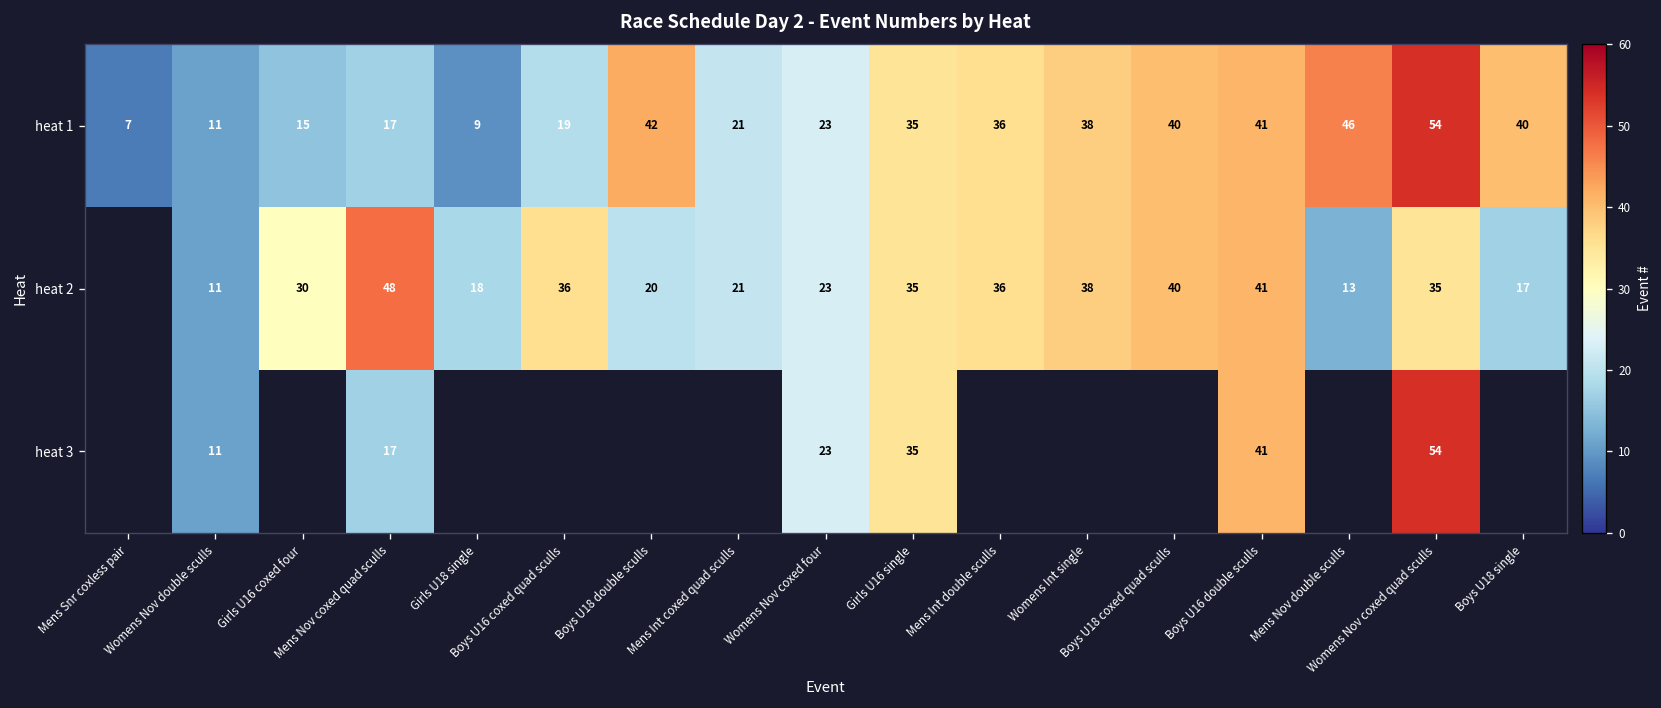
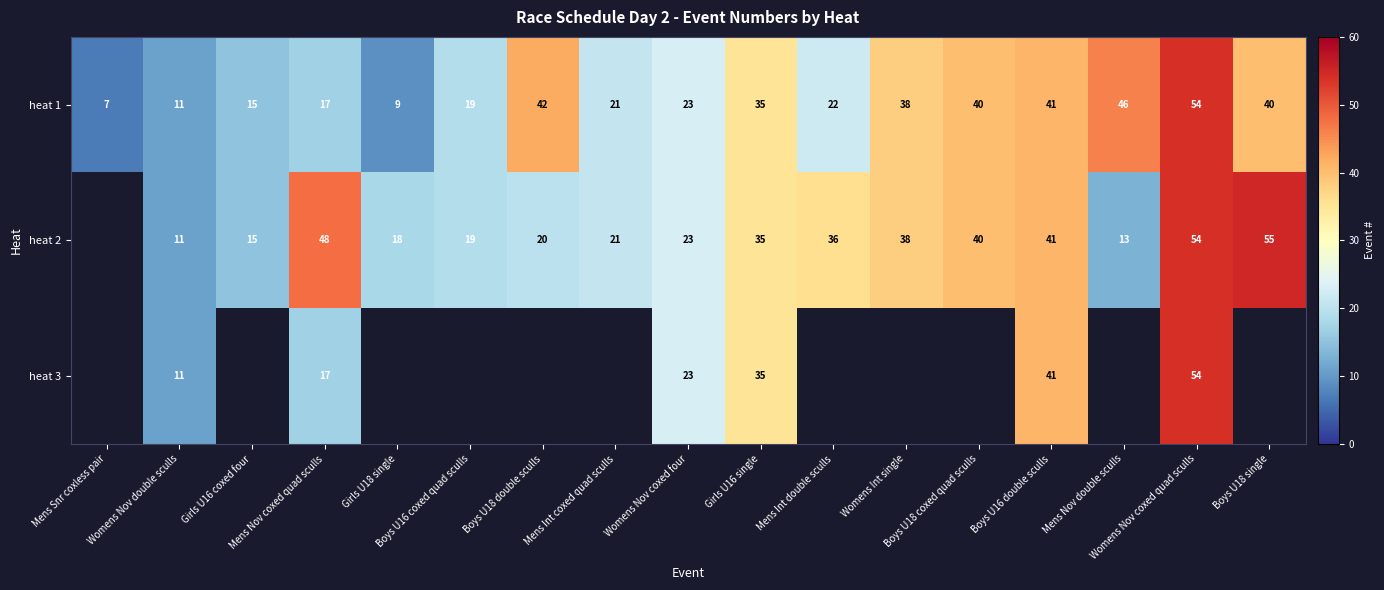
heat 1, Mens Int double sculls: 36 -> 22
heat 2, Girls U16 coxed four: 30 -> 15
heat 2, Boys U16 coxed quad sculls: 36 -> 19
heat 2, Womens Nov coxed quad sculls: 35 -> 54
heat 2, Boys U18 single: 17 -> 55
